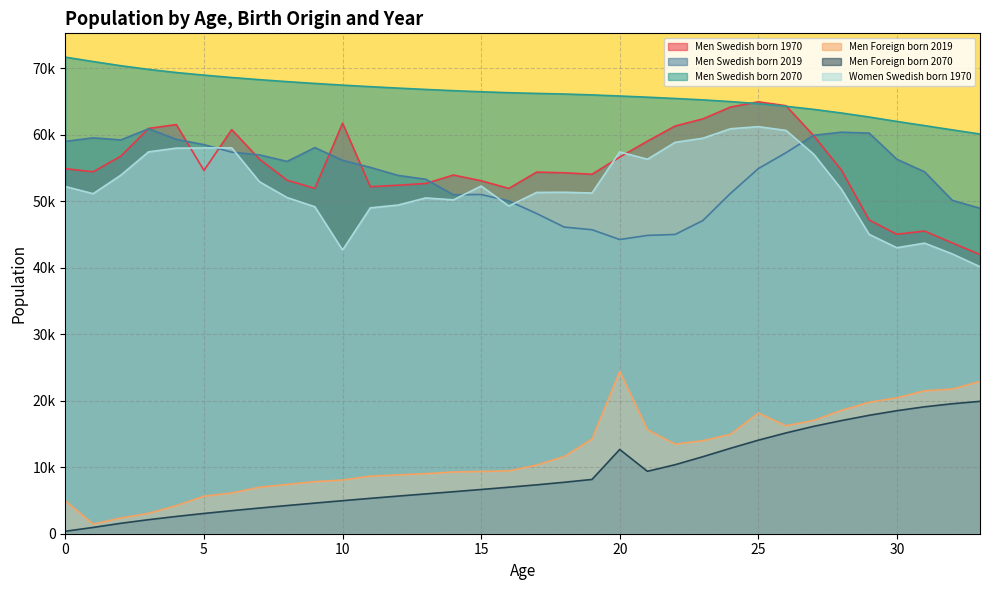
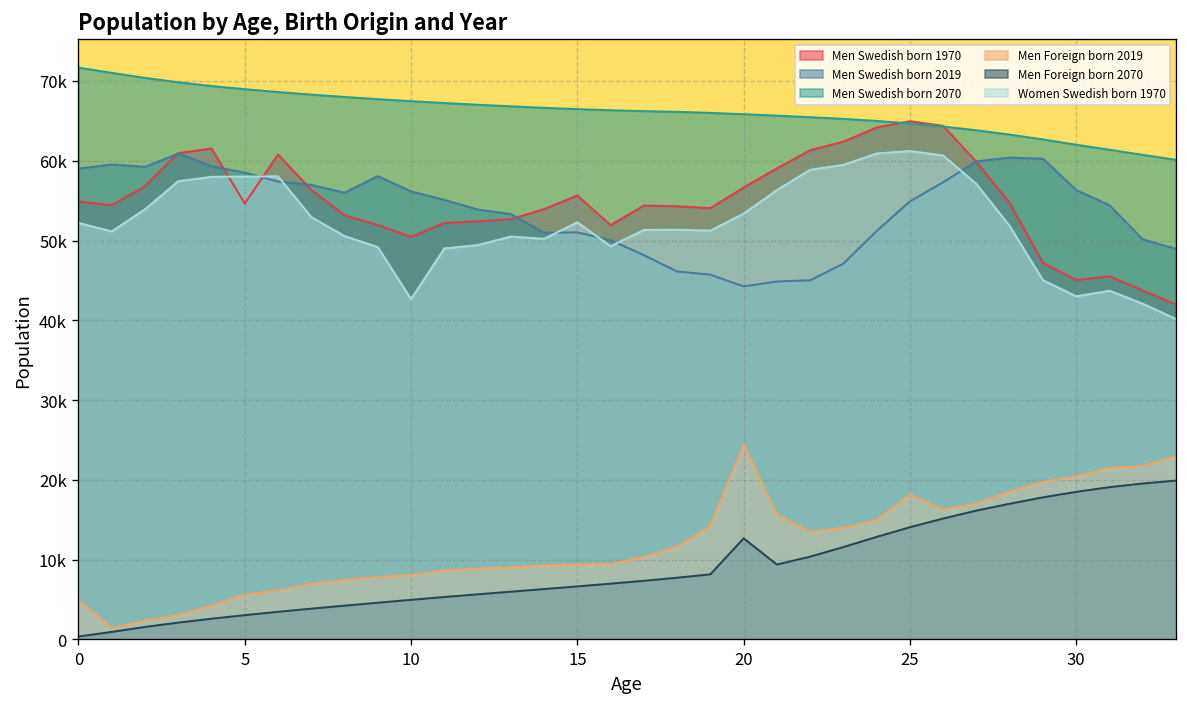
Men Swedish born 1970, 10: 62000 -> 50000
Men Swedish born 1970, 15: 53000 -> 56000
Women Swedish born 1970, 20: 57000 -> 53000
